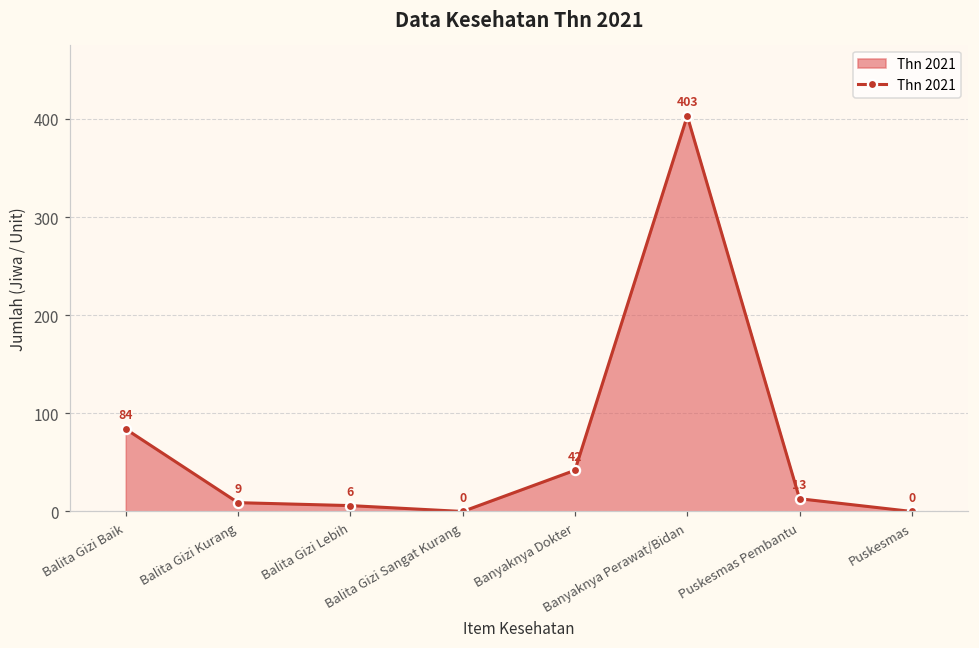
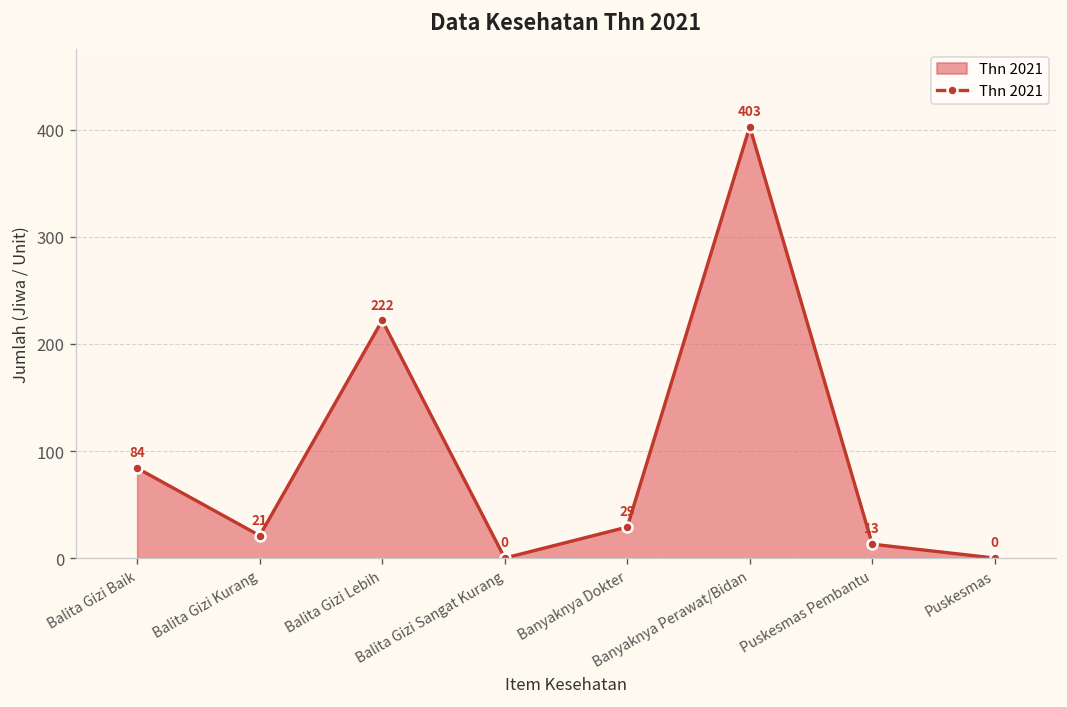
Balita Gizi Kurang: 9 -> 21
Balita Gizi Lebih: 6 -> 222
Banyaknya Dokter: 42 -> 29
